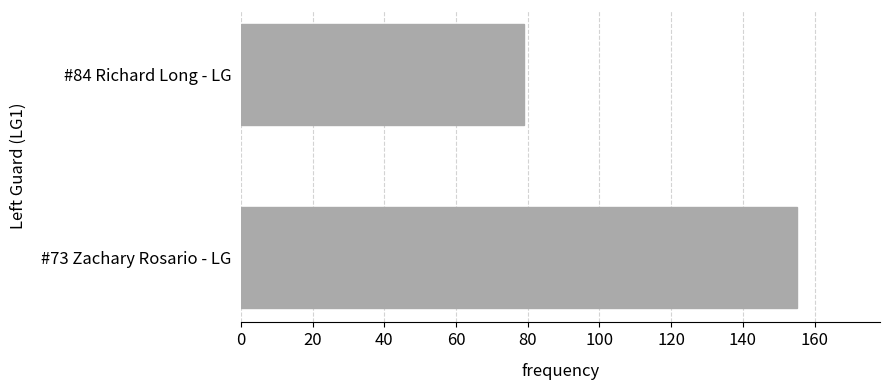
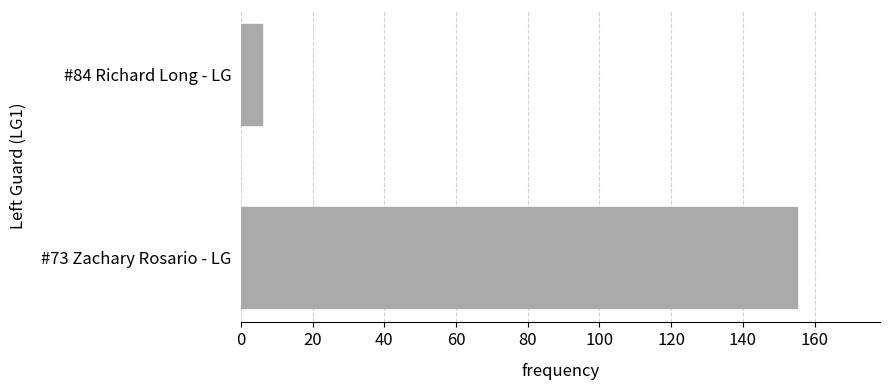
#84 Richard Long - LG: 79 -> 6
